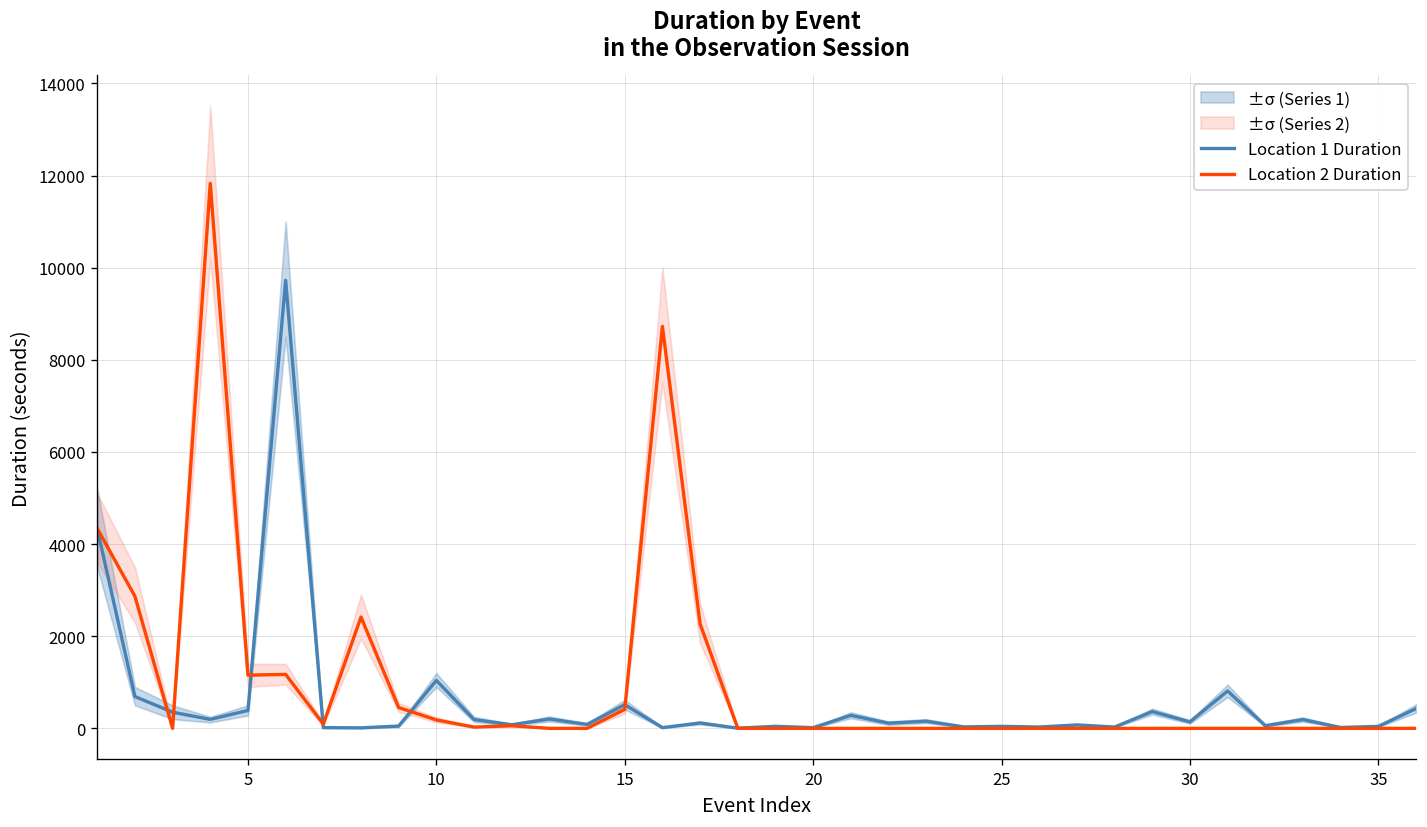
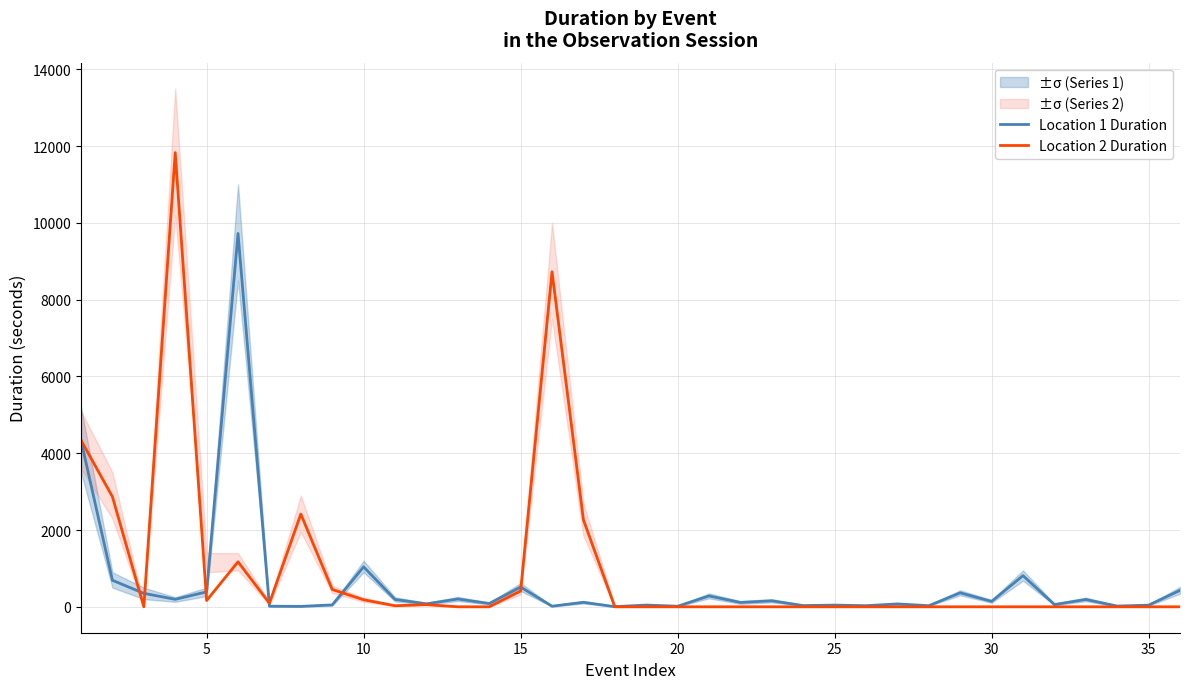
Location 2 Duration, 5: 1200 -> 200
